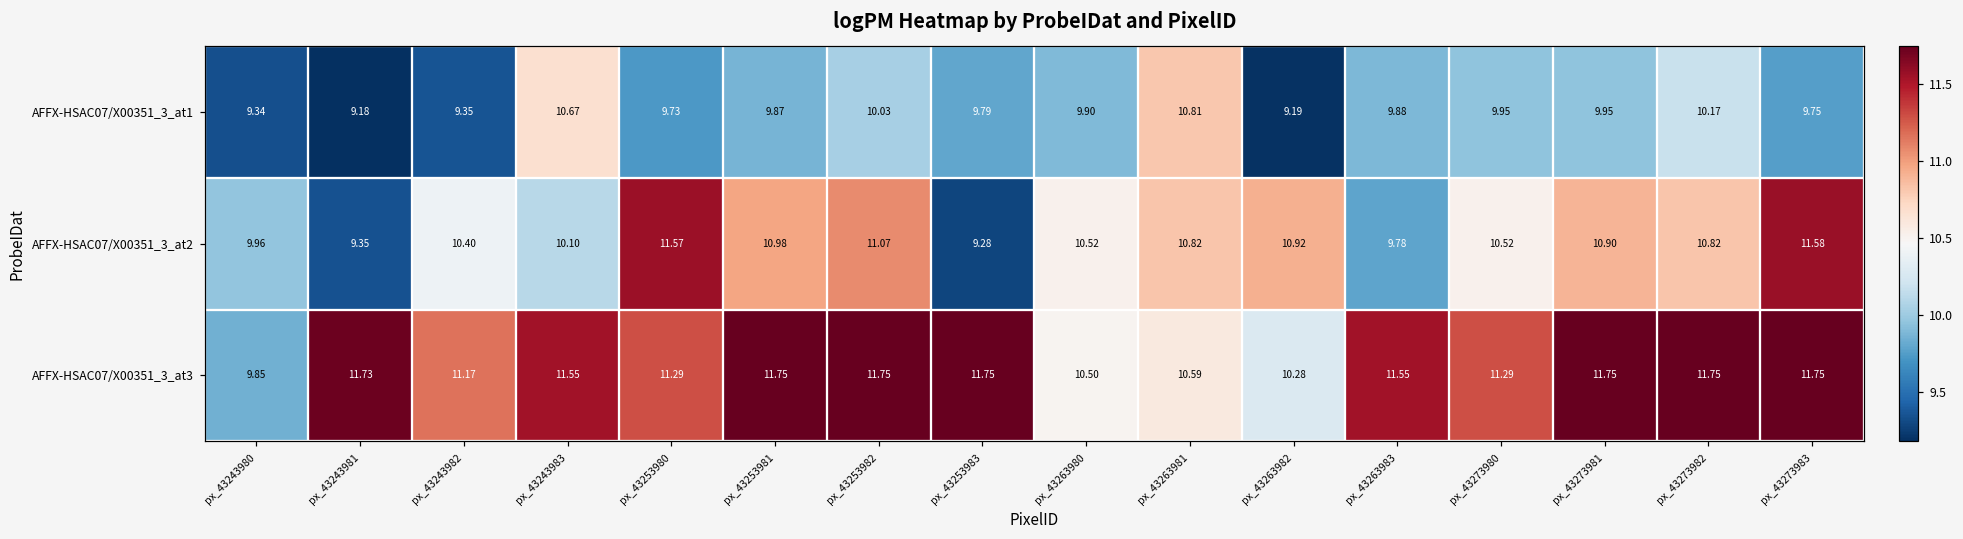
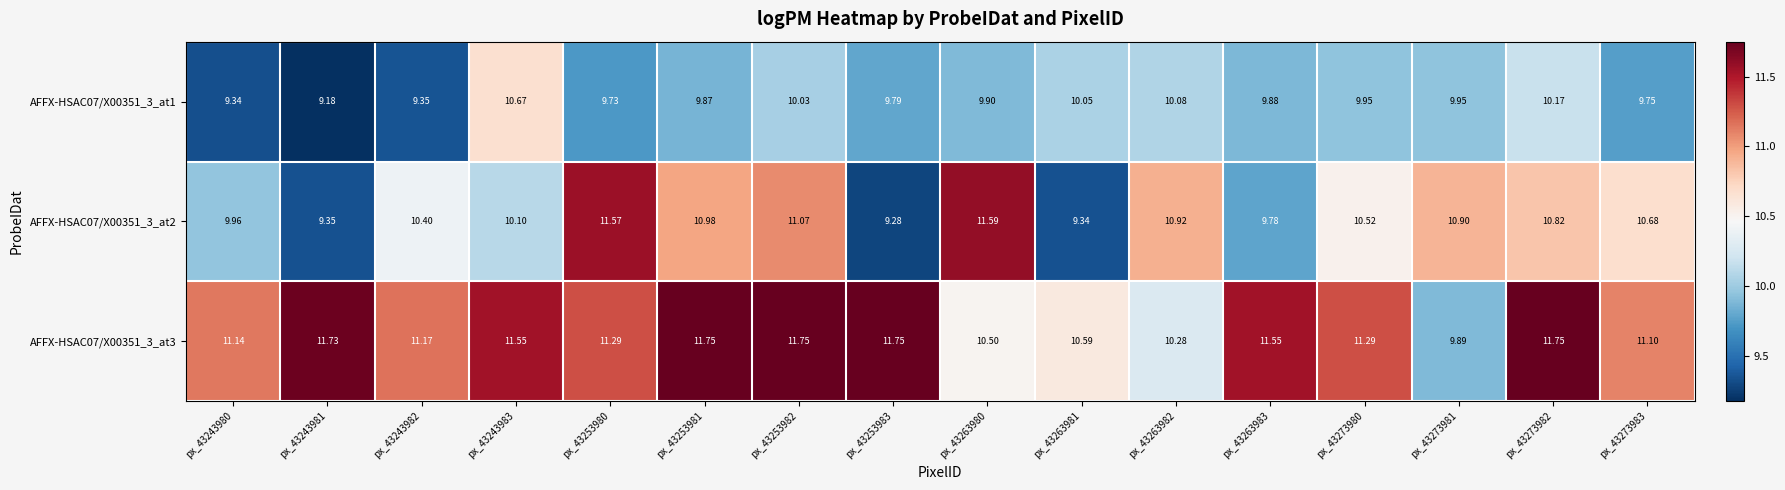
AFFX-HSAC07/X00351_3_at1, px_43263981: 10.81 -> 10.05
AFFX-HSAC07/X00351_3_at1, px_43263982: 9.19 -> 10.08
AFFX-HSAC07/X00351_3_at2, px_43263980: 10.52 -> 11.59
AFFX-HSAC07/X00351_3_at2, px_43263981: 10.82 -> 9.34
AFFX-HSAC07/X00351_3_at2, px_43273983: 11.58 -> 10.68
AFFX-HSAC07/X00351_3_at3, px_43243980: 9.85 -> 11.14
AFFX-HSAC07/X00351_3_at3, px_43273981: 11.75 -> 9.89
AFFX-HSAC07/X00351_3_at3, px_43273983: 11.75 -> 11.10
